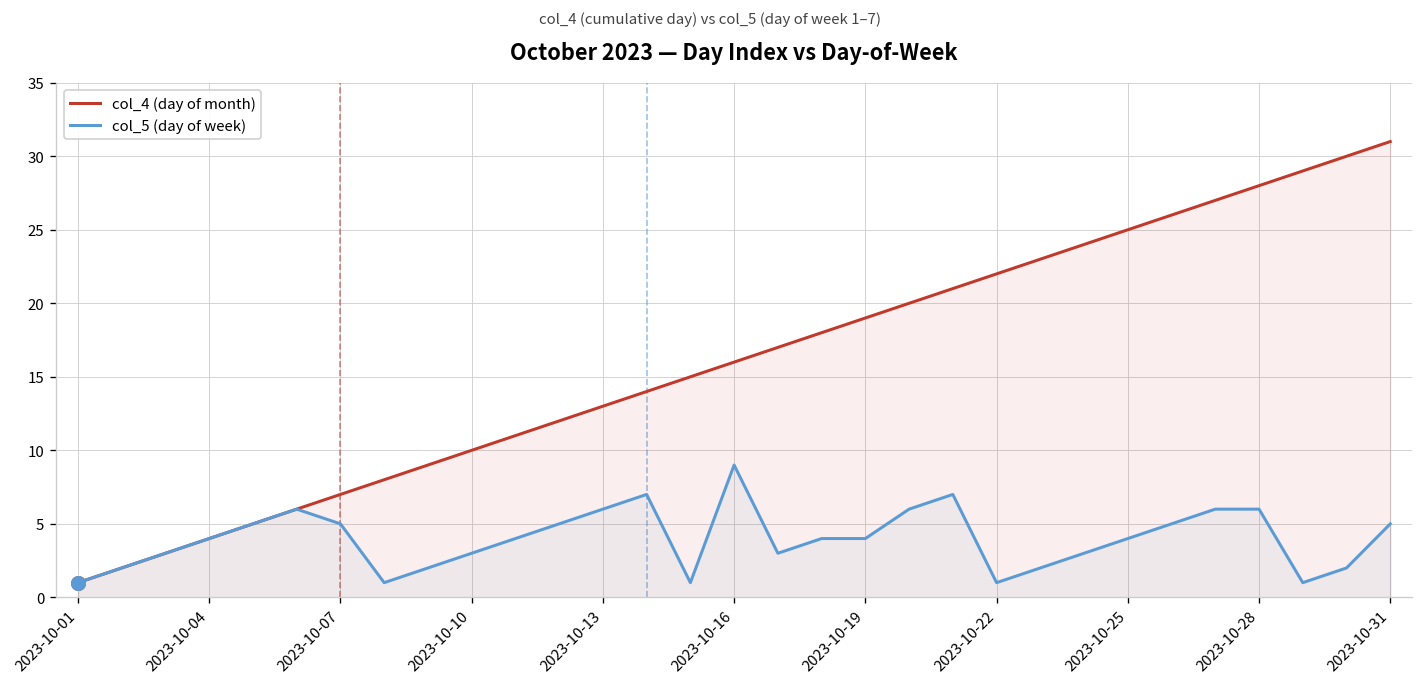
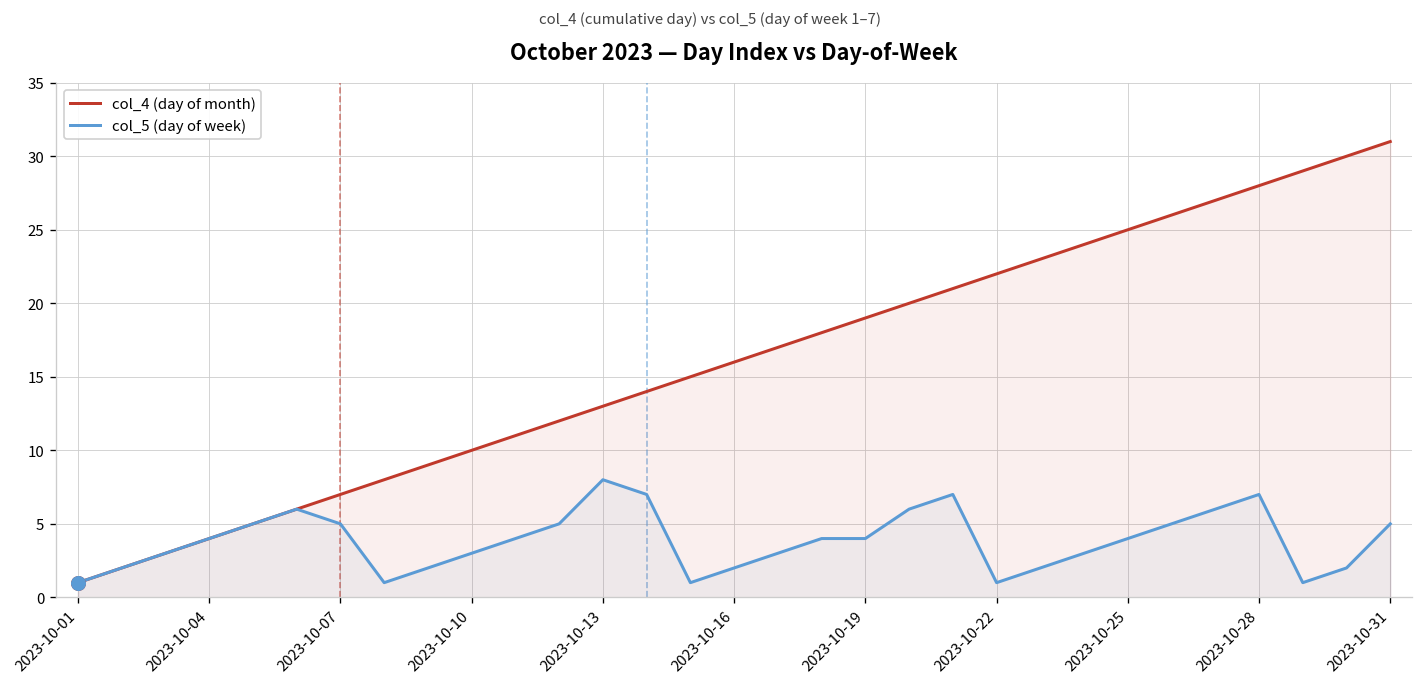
col_5 (day of week), 2023-10-13: 6 -> 8
col_5 (day of week), 2023-10-16: 9 -> 2
col_5 (day of week), 2023-10-28: 6 -> 7
